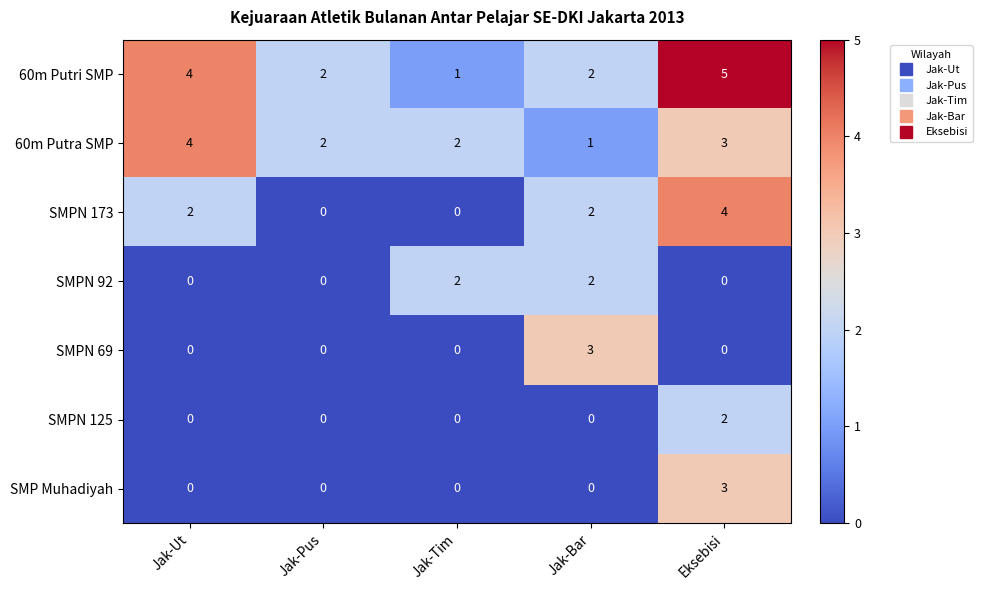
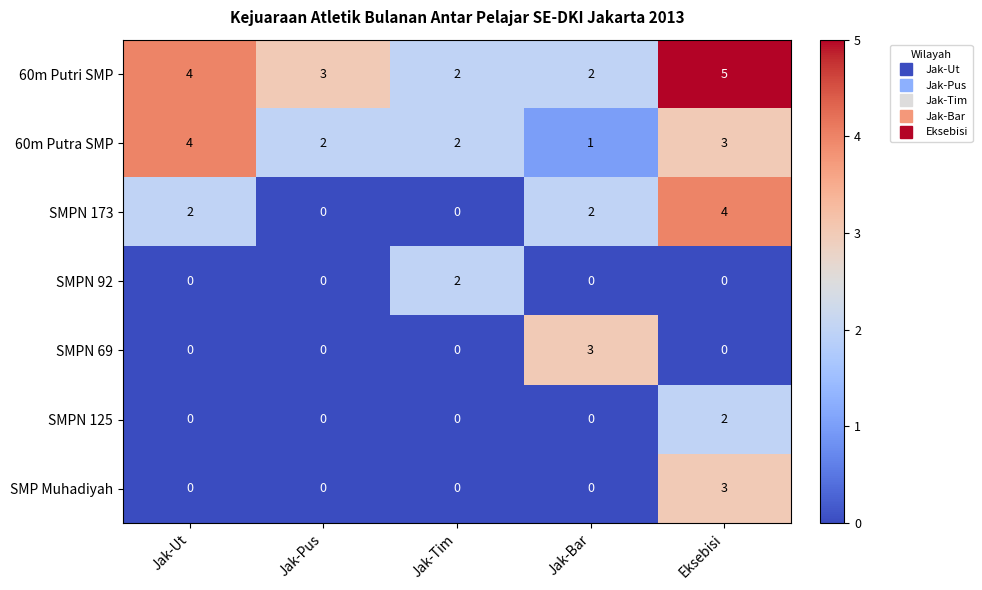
60m Putri SMP, Jak-Pus: 2 -> 3
60m Putri SMP, Jak-Tim: 1 -> 2
SMPN 92, Jak-Bar: 2 -> 0
